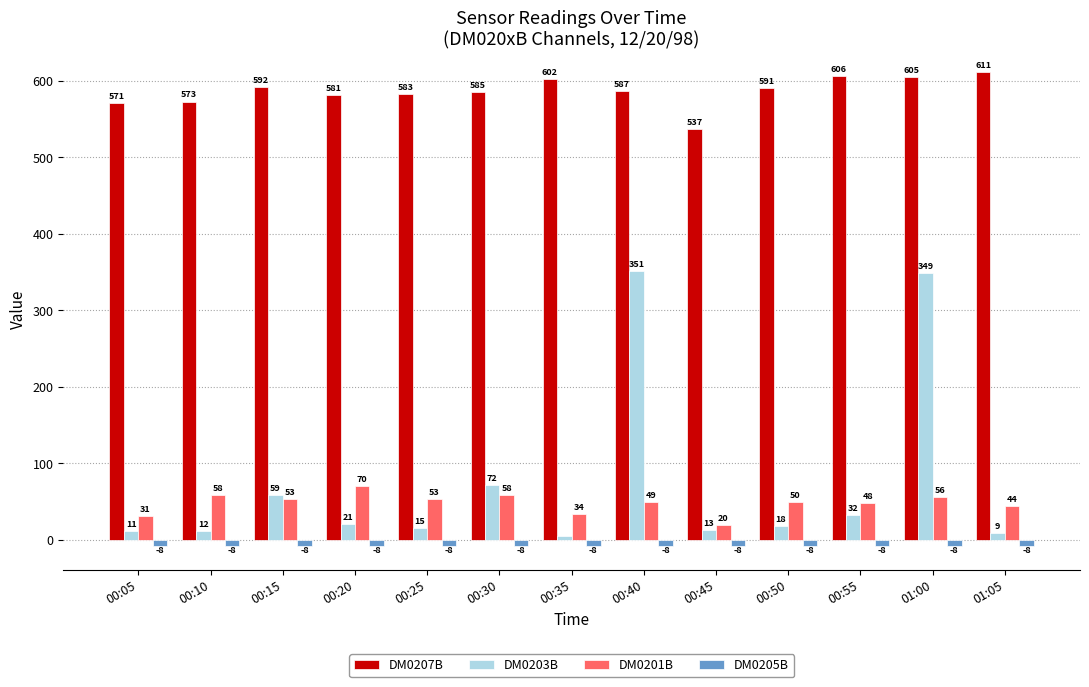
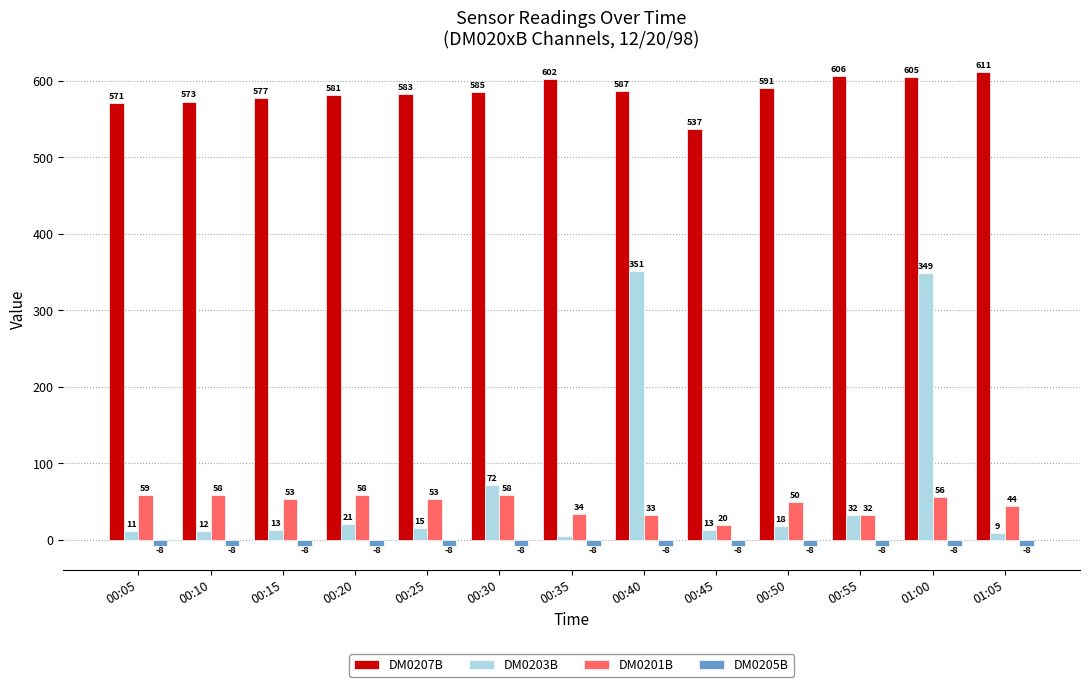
DM0201B, 00:05: 31 -> 59
DM0207B, 00:15: 592 -> 577
DM0203B, 00:15: 59 -> 13
DM0201B, 00:20: 70 -> 58
DM0201B, 00:40: 49 -> 33
DM0201B, 00:55: 48 -> 32
